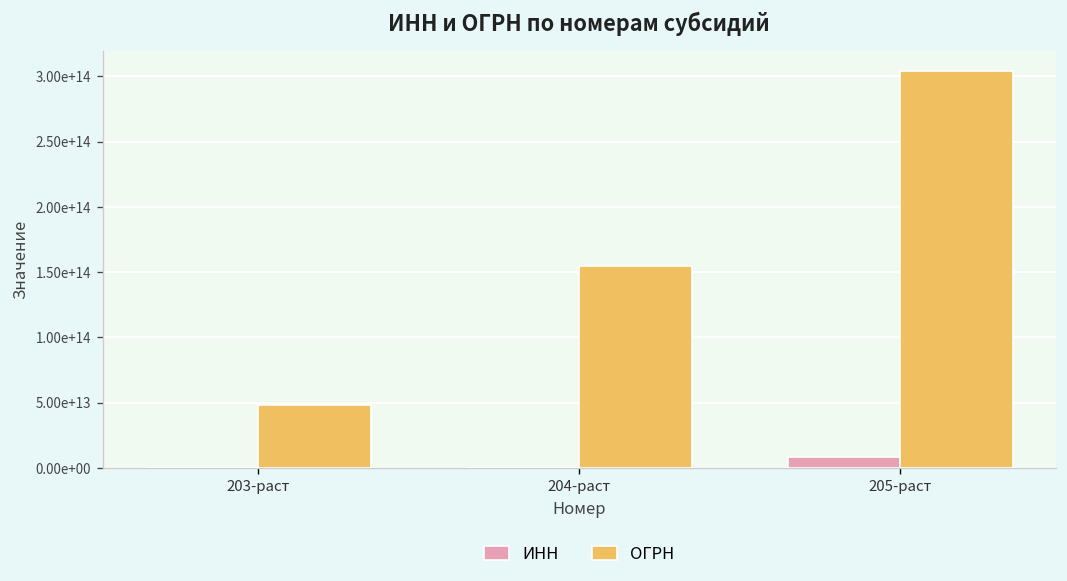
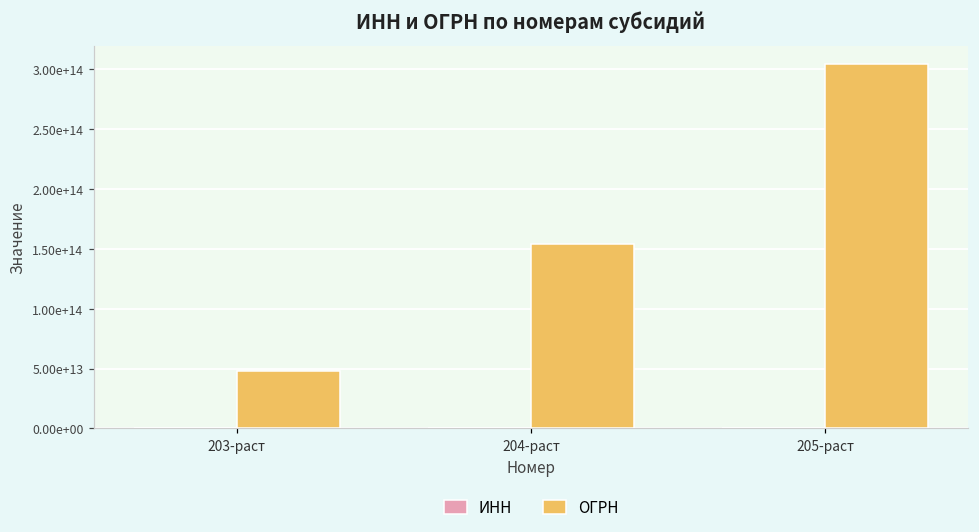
ИНН, 205-раст: 8000000000000 -> 0
